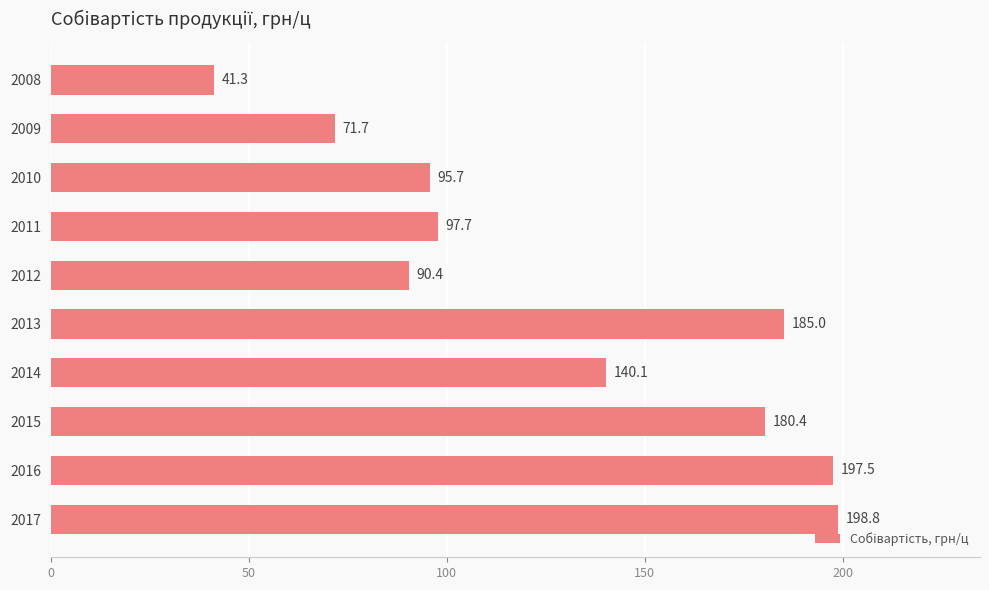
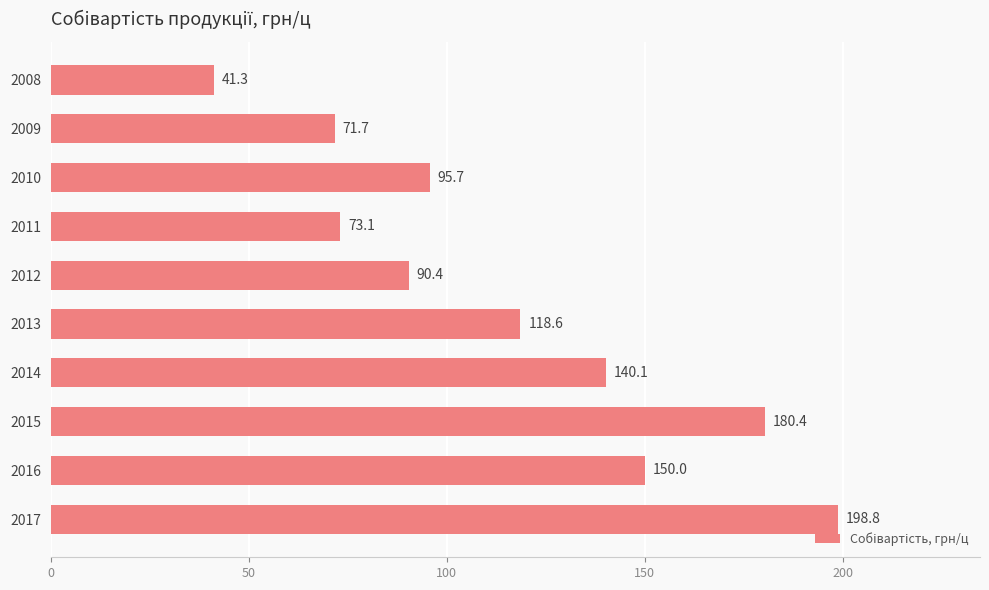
2011: 97.7 -> 73.1
2013: 185.0 -> 118.6
2016: 197.5 -> 150.0
